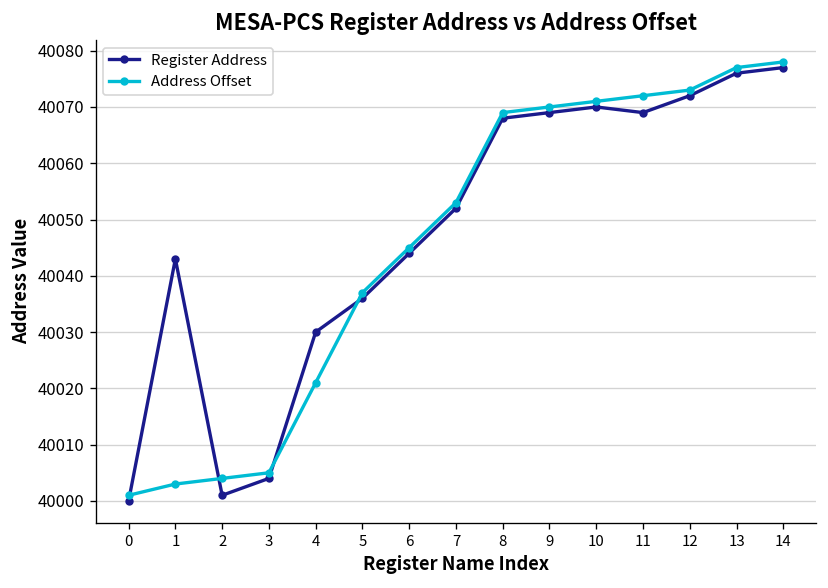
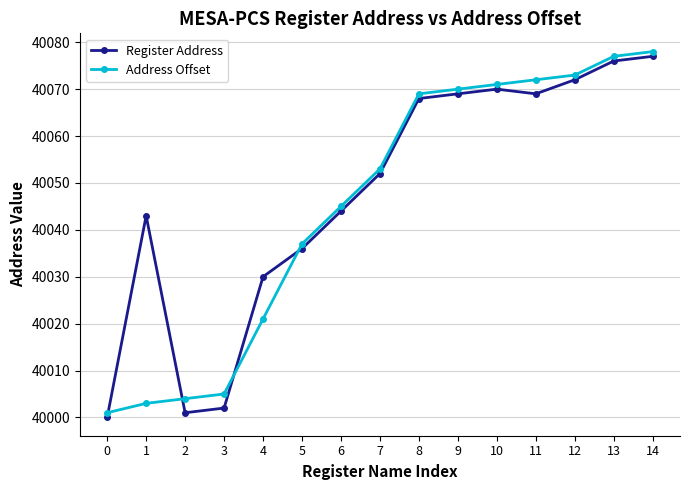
Register Address, 3: 40004 -> 40002
